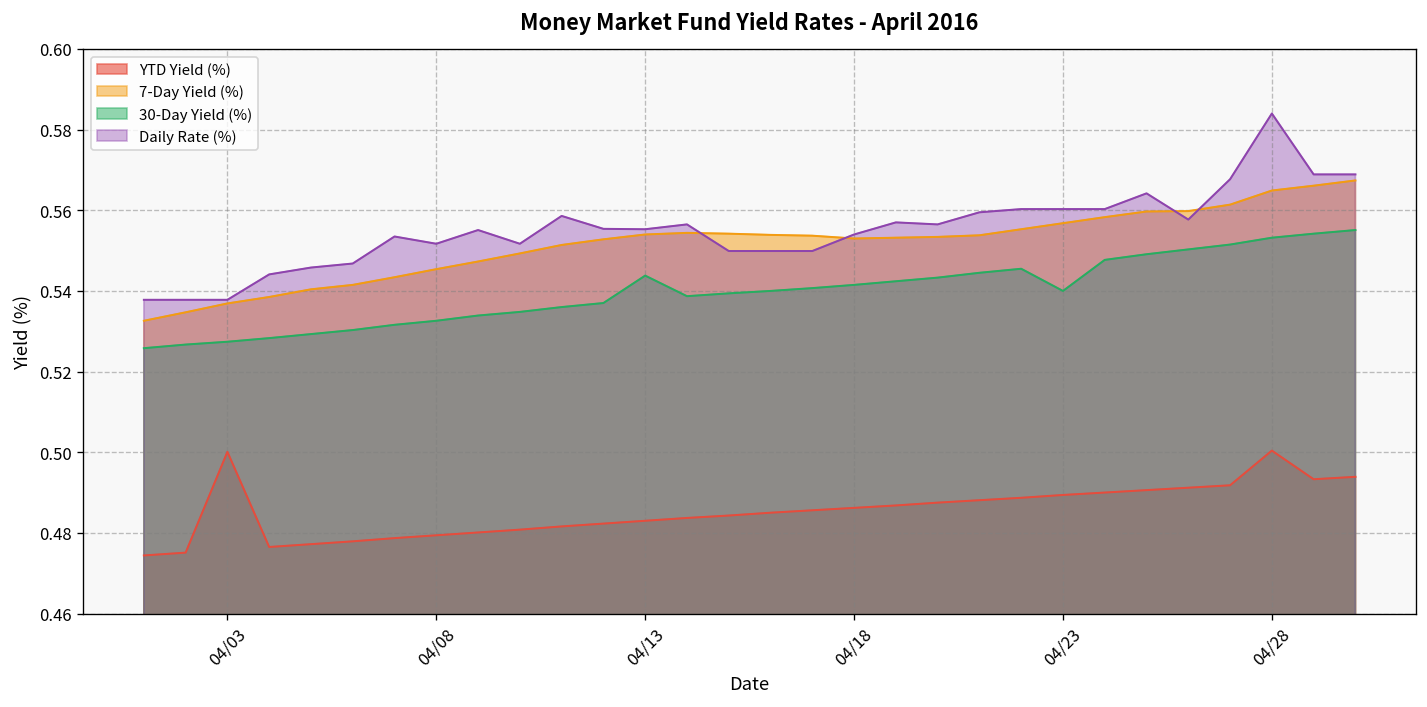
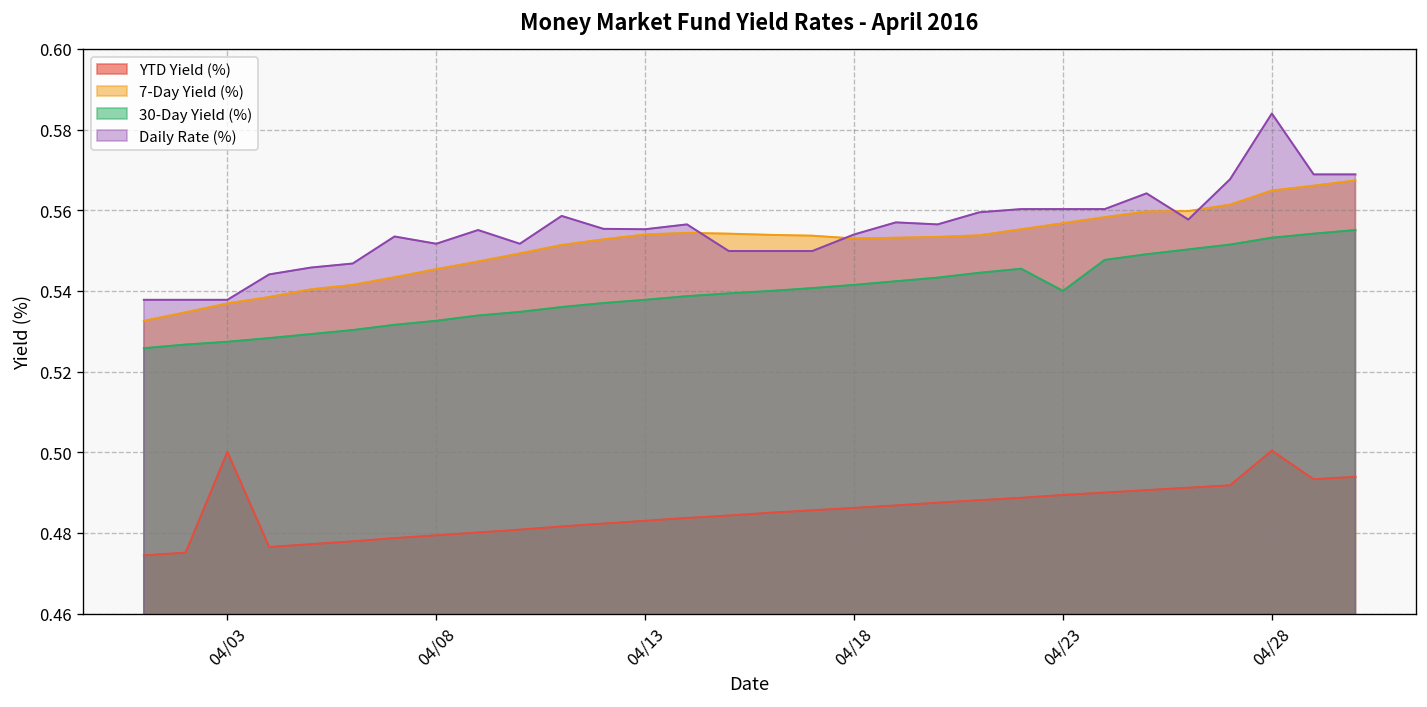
30-Day Yield (%), 04/13: 0.544 -> 0.538
